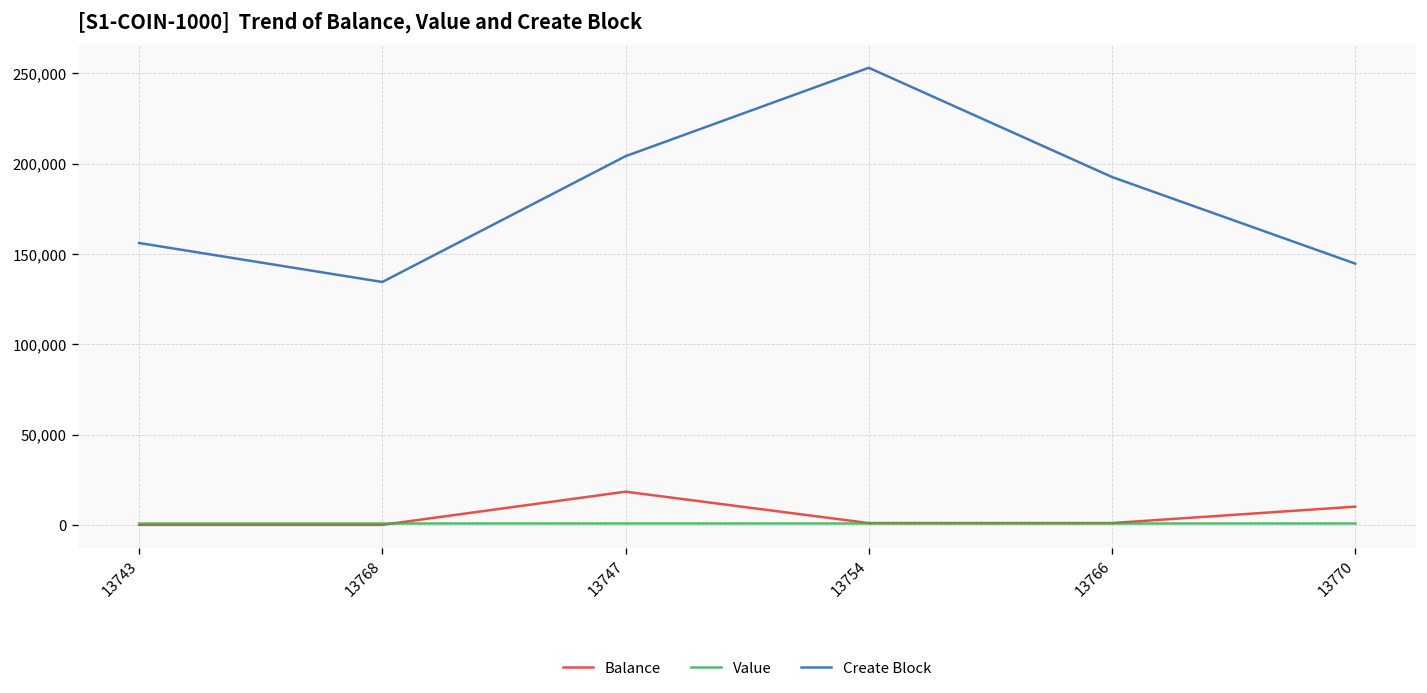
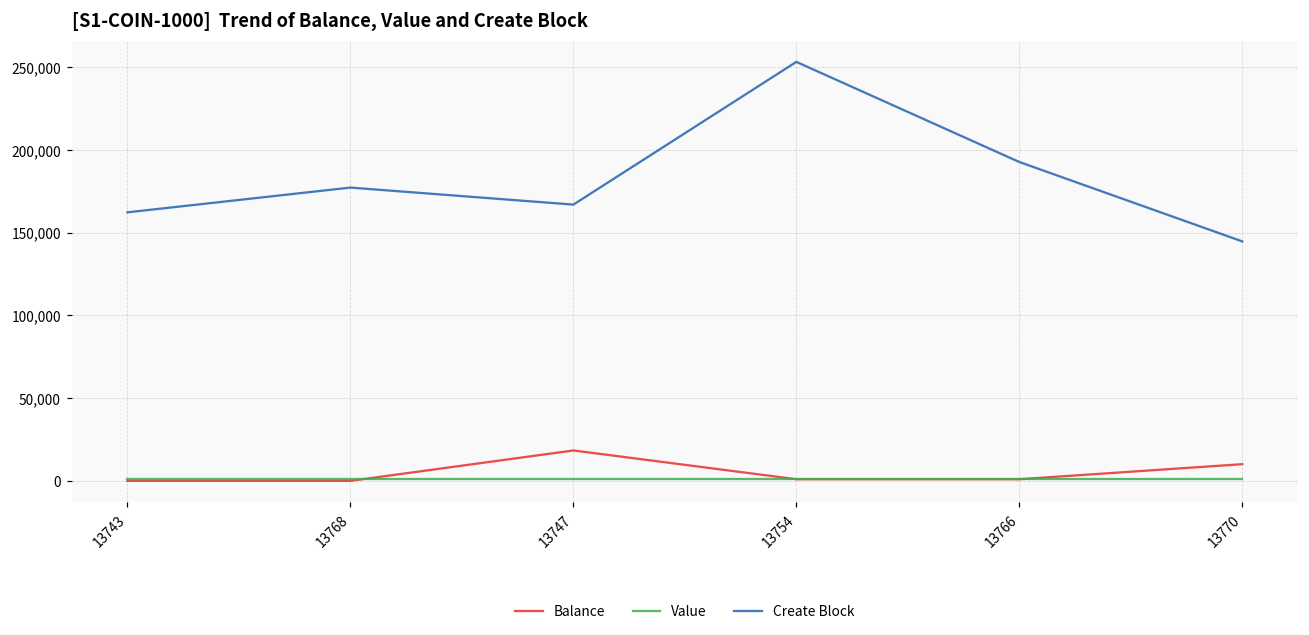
Create Block, 13743: 156,000 -> 162,000
Create Block, 13768: 134,000 -> 177,000
Create Block, 13747: 204,000 -> 167,000
